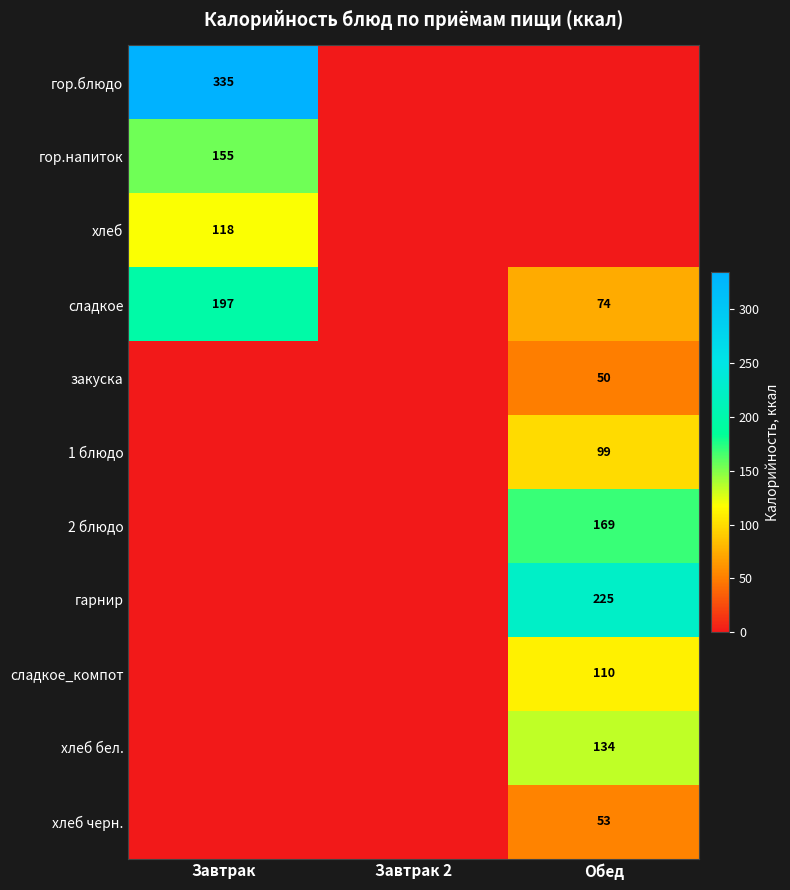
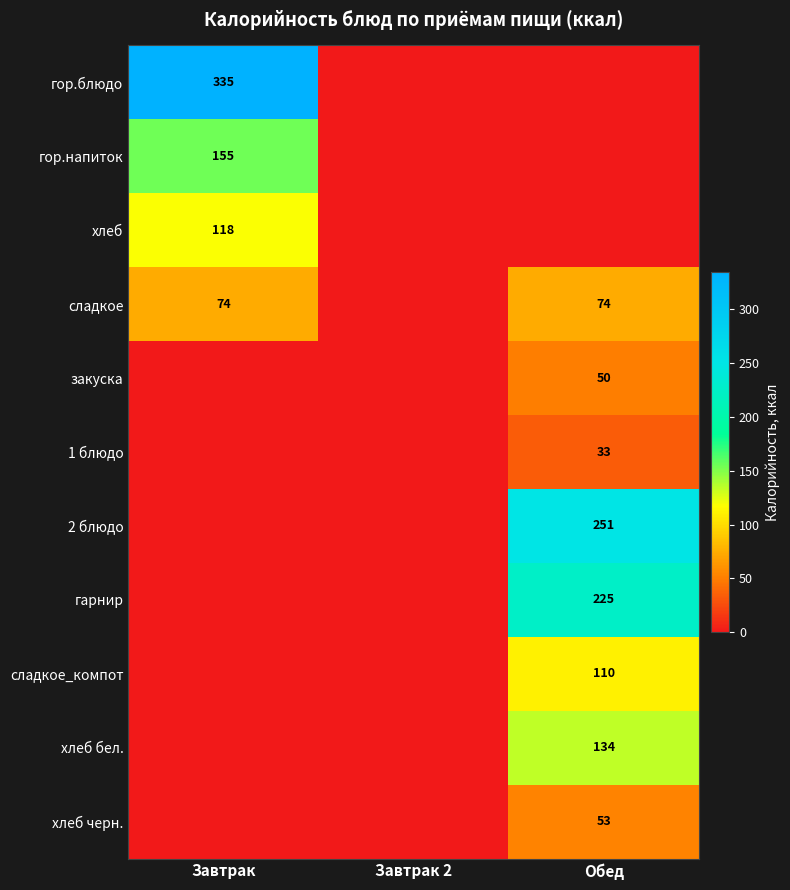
сладкое, Завтрак: 197 -> 74
1 блюдо, Обед: 99 -> 33
2 блюдо, Обед: 169 -> 251
